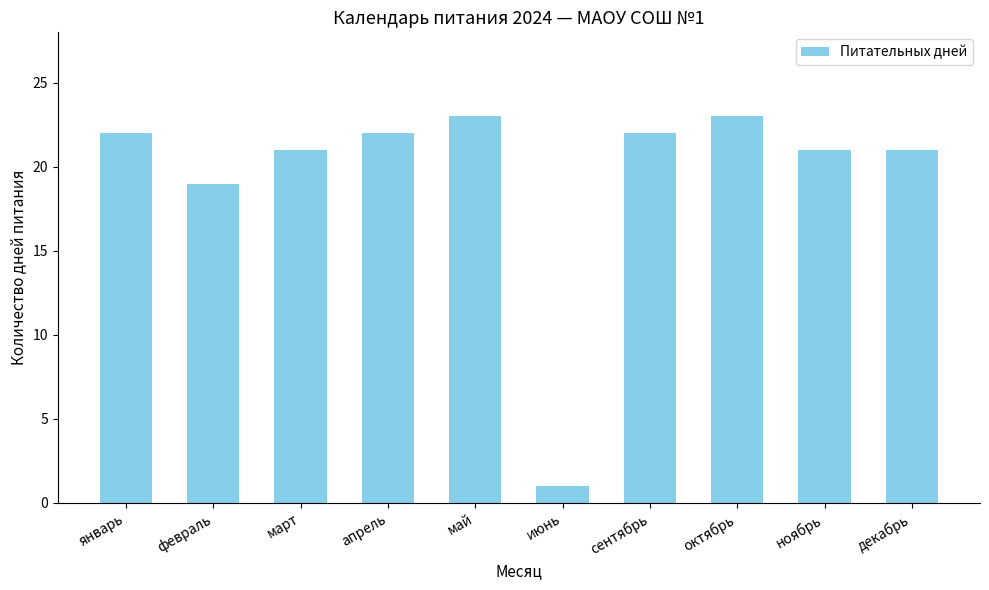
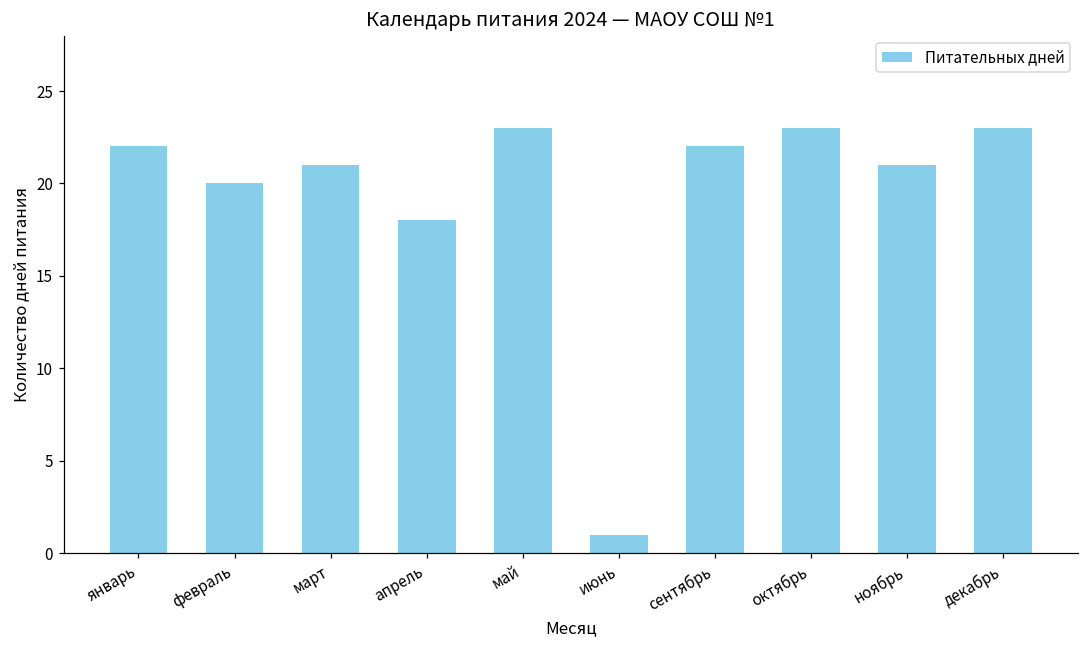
февраль: 19 -> 20
апрель: 22 -> 18
декабрь: 21 -> 23
